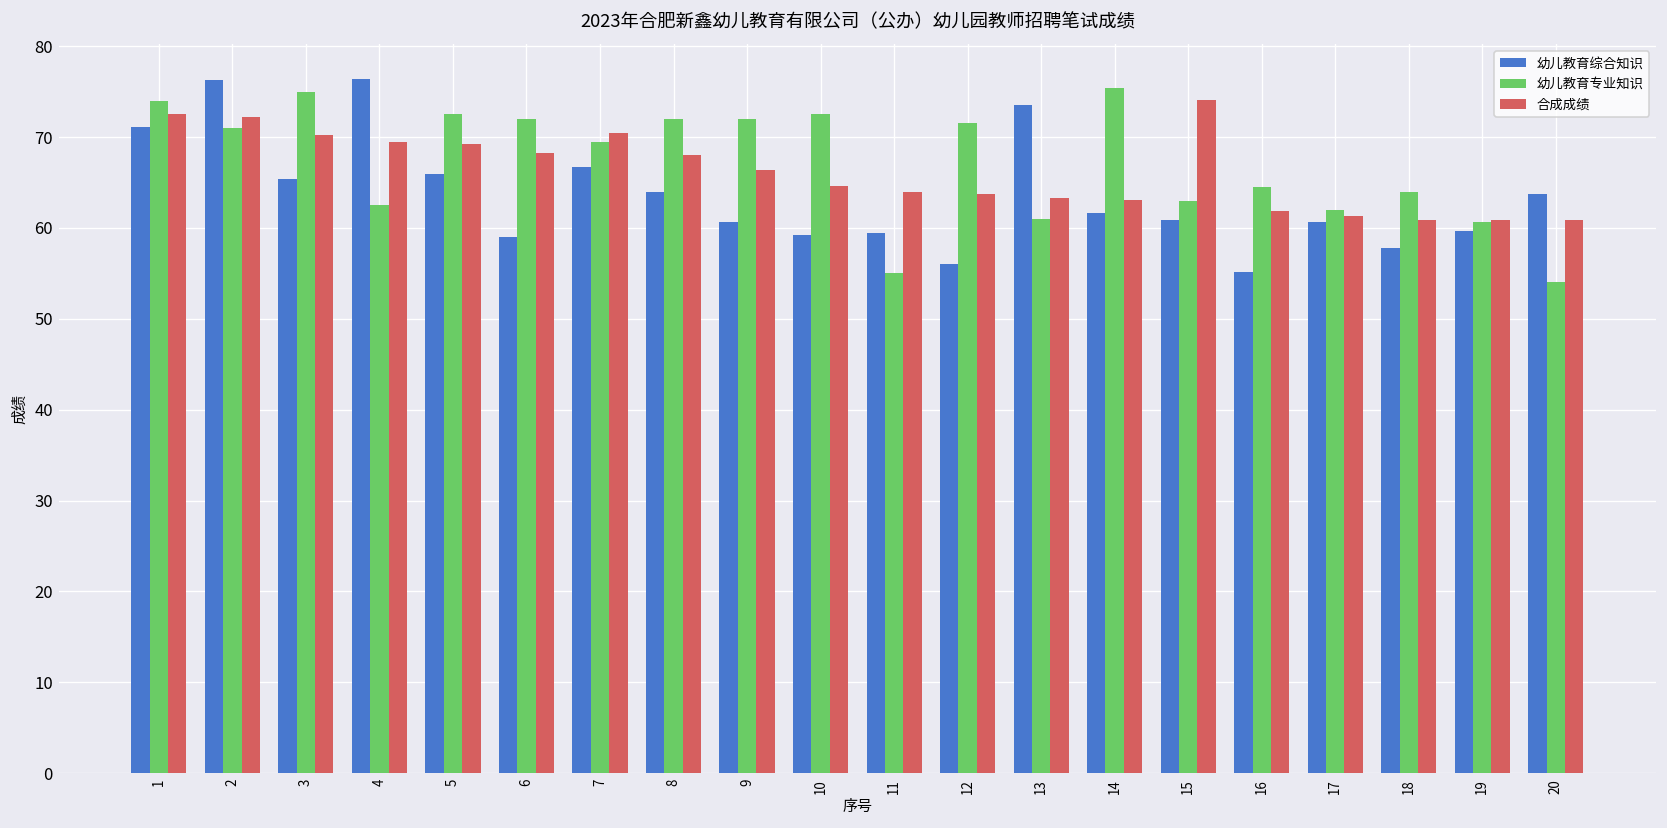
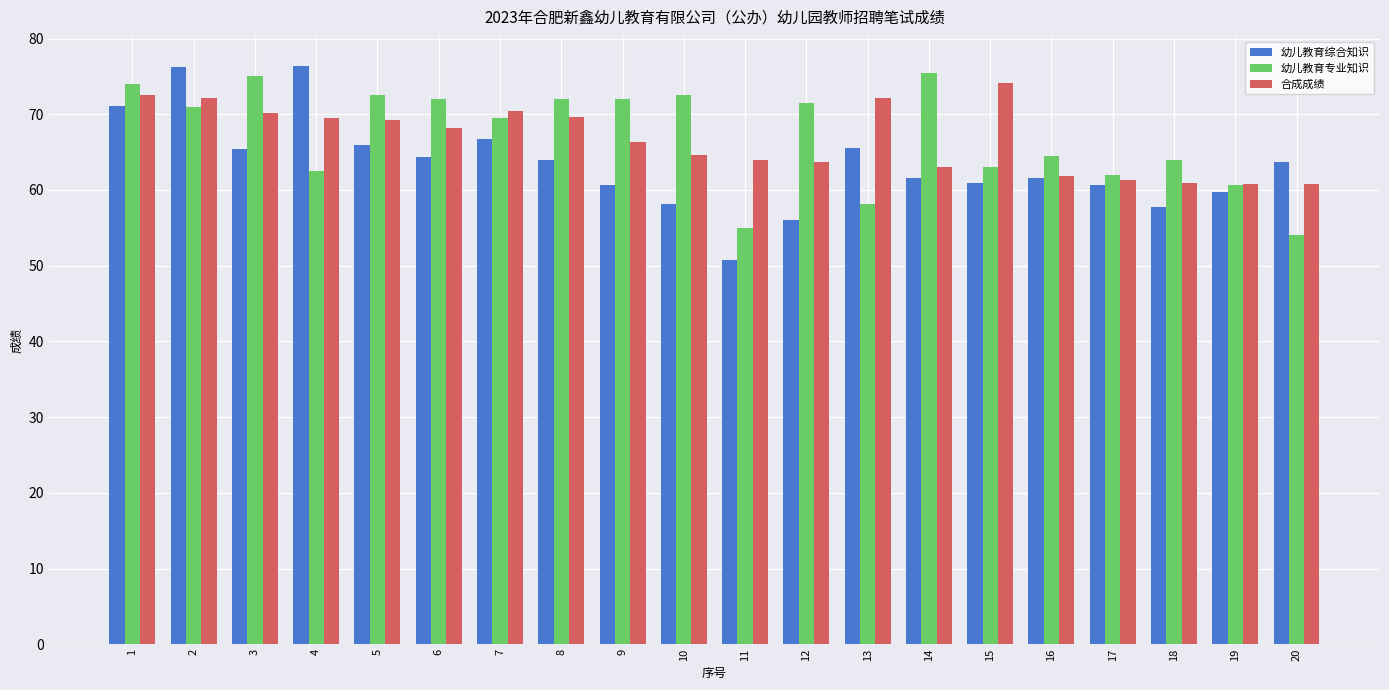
幼儿教育综合知识, 6: 59 -> 64
合成成绩, 8: 68 -> 70
幼儿教育综合知识, 10: 59 -> 58
幼儿教育综合知识, 11: 59 -> 51
幼儿教育综合知识, 13: 74 -> 66
幼儿教育专业知识, 13: 61 -> 58
合成成绩, 13: 63 -> 72
幼儿教育综合知识, 16: 55 -> 62
